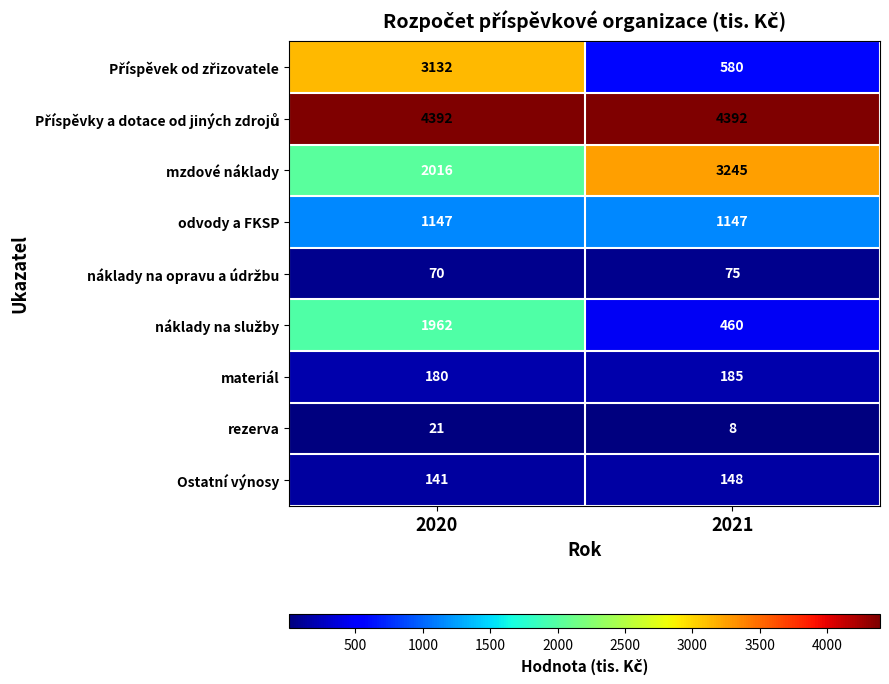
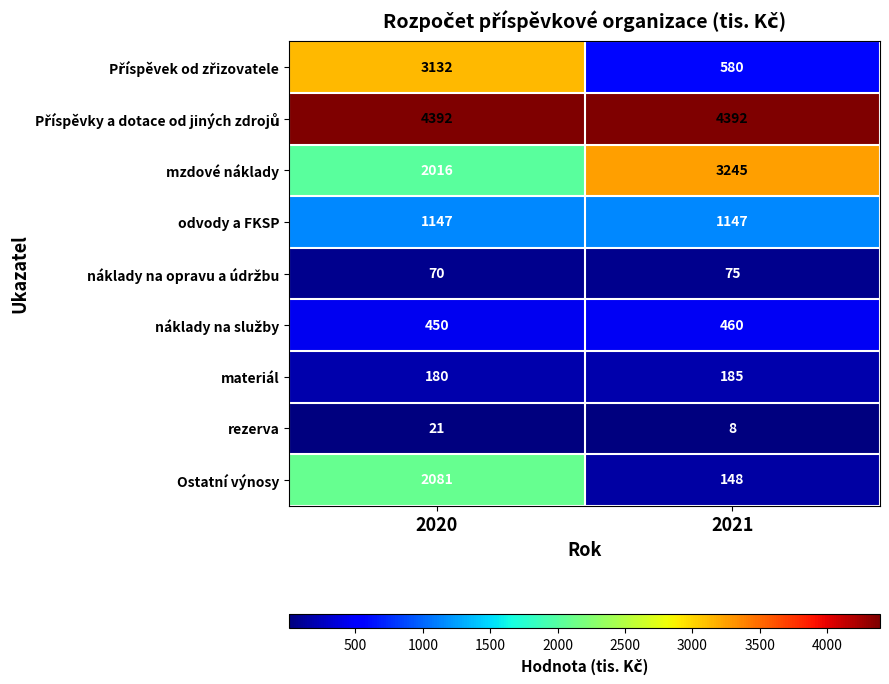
náklady na služby, 2020: 1962 -> 450
Ostatní výnosy, 2020: 141 -> 2081
